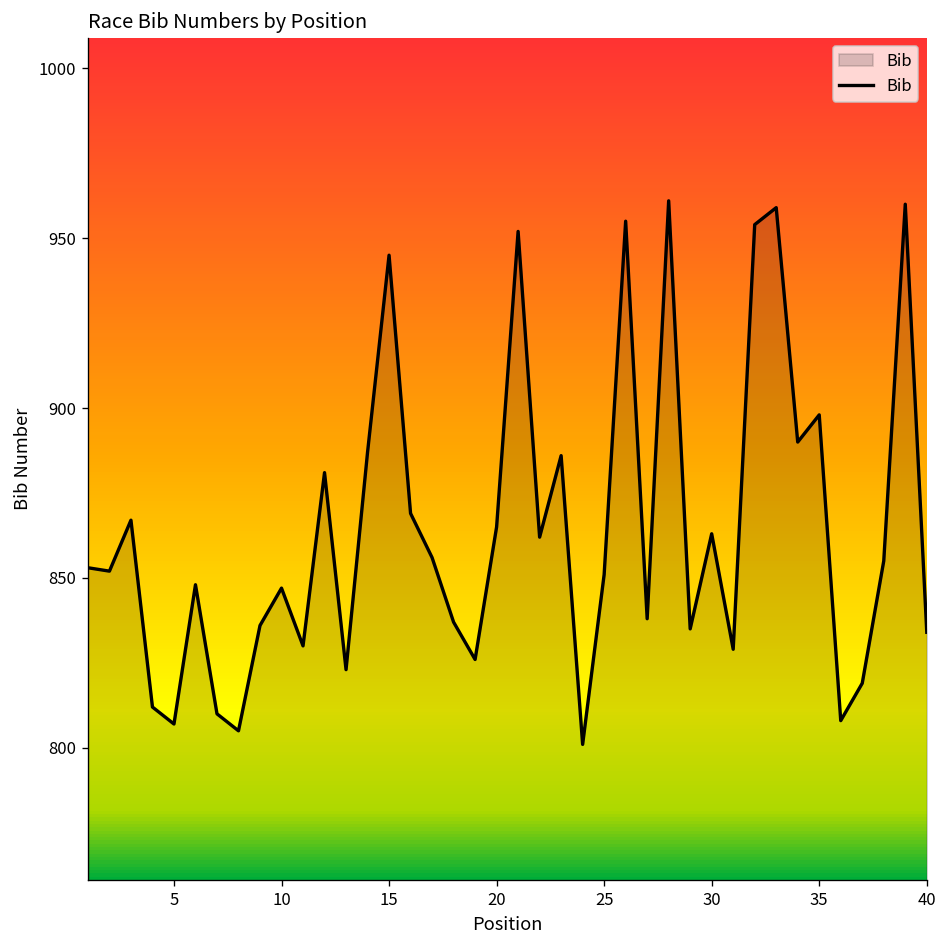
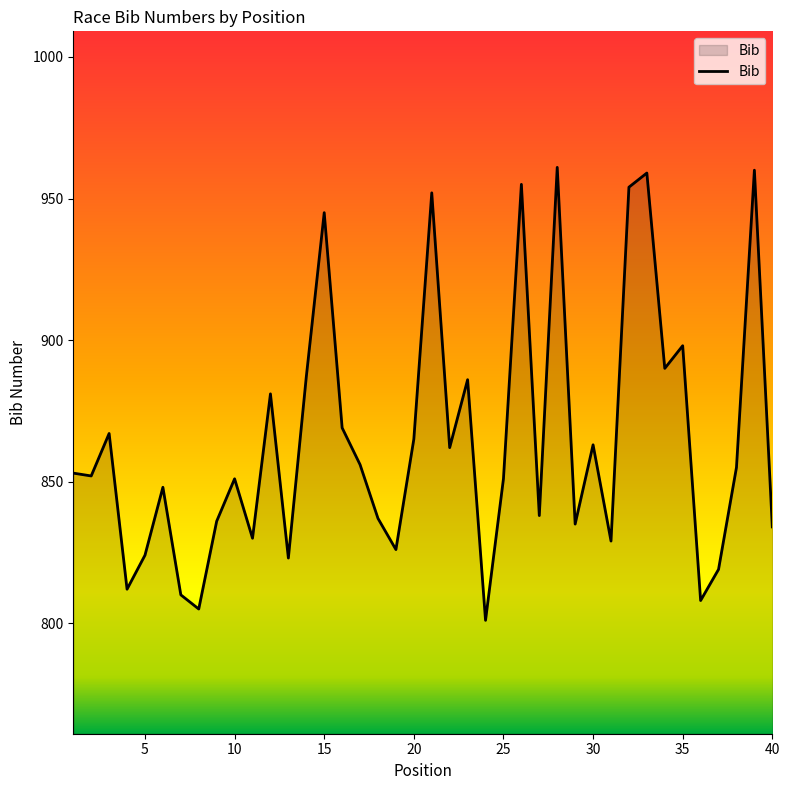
5: 807 -> 824
10: 847 -> 851
